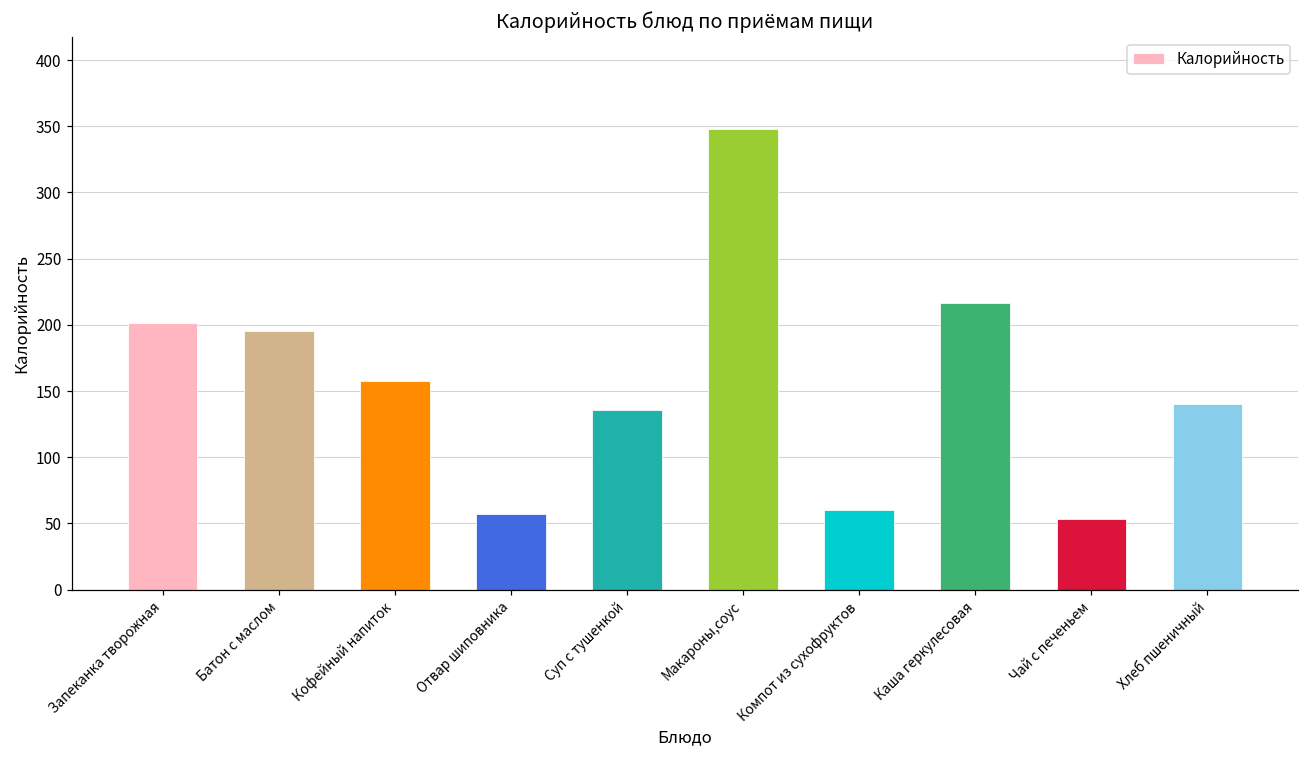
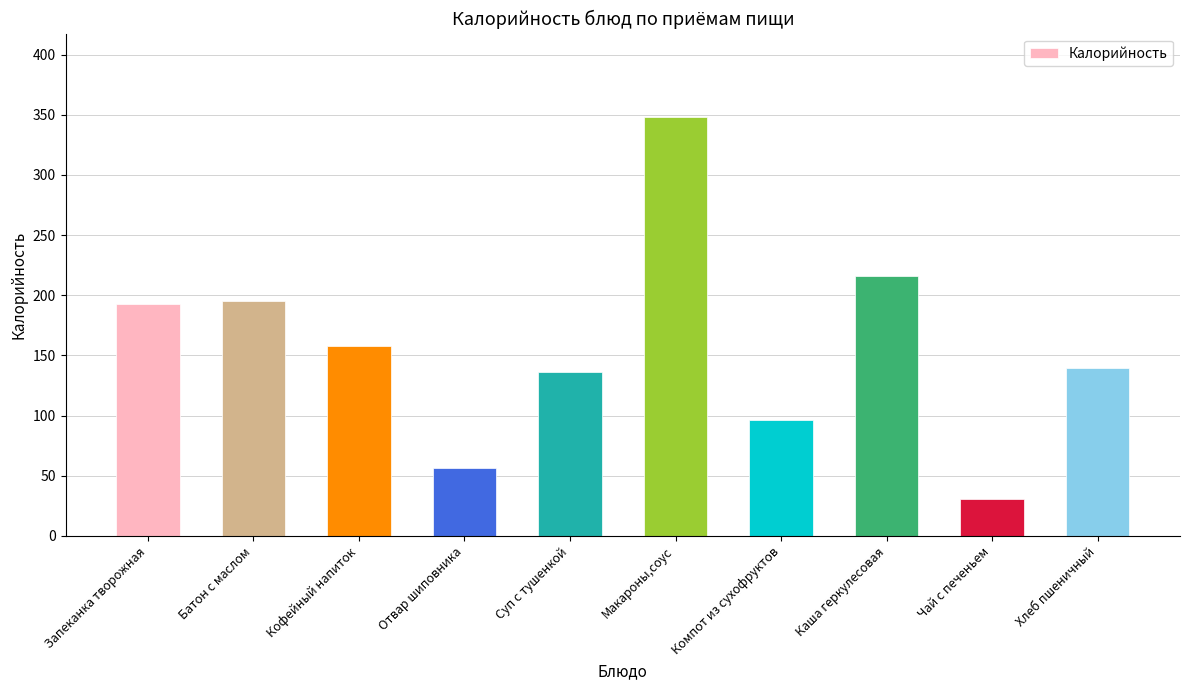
Запеканка творожная: 201 -> 193
Компот из сухофруктов: 60 -> 97
Чай с печеньем: 53 -> 31
